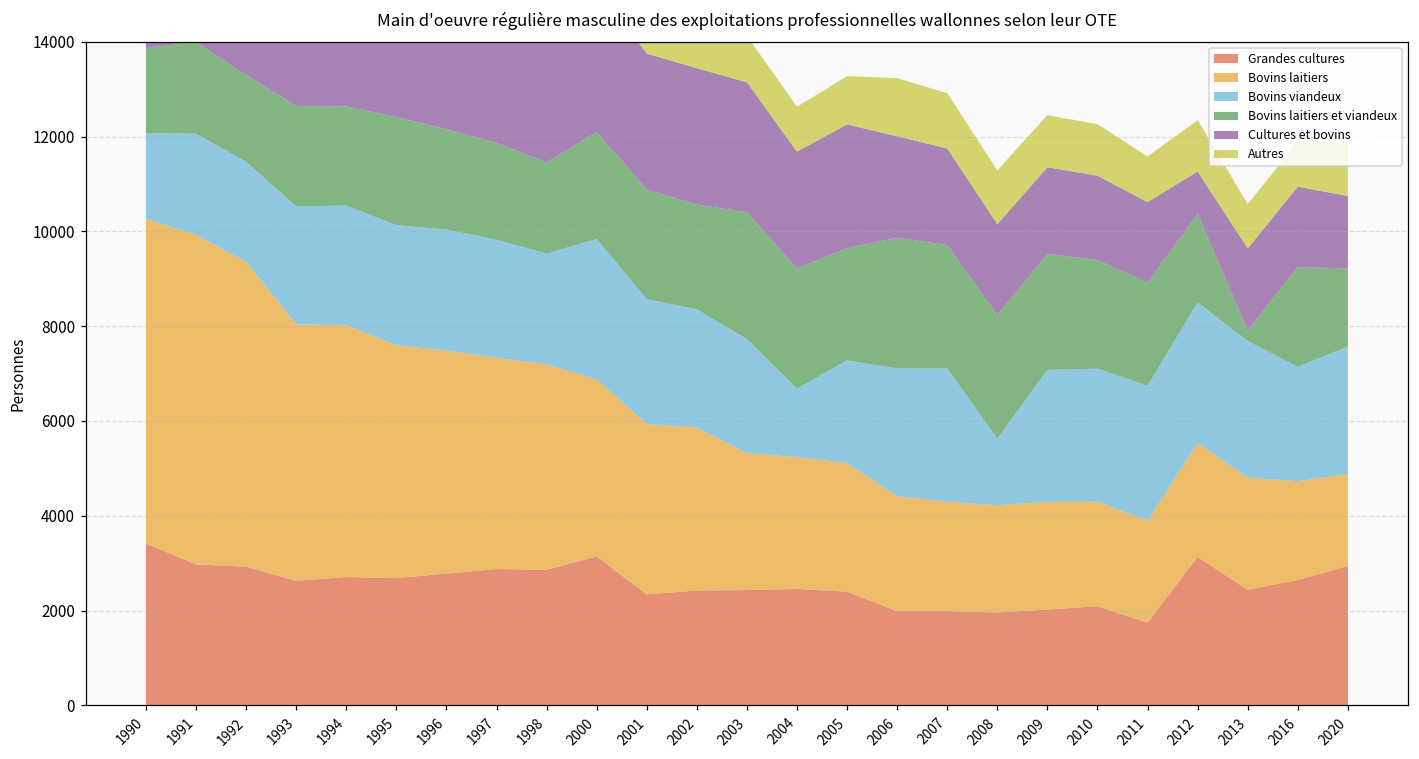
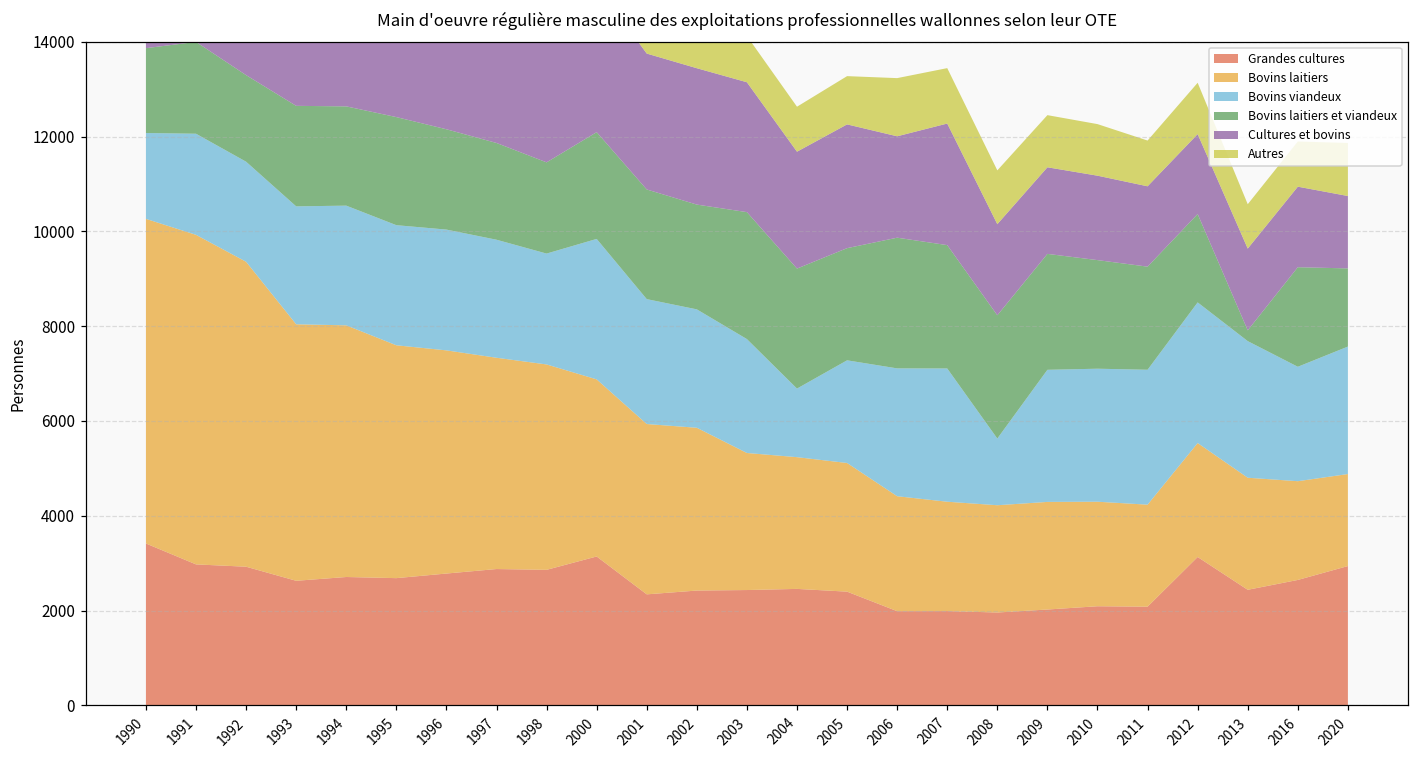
Cultures et bovins, 2007: 2000 -> 2600
Grandes cultures, 2011: 1700 -> 2100
Cultures et bovins, 2012: 900 -> 1700
